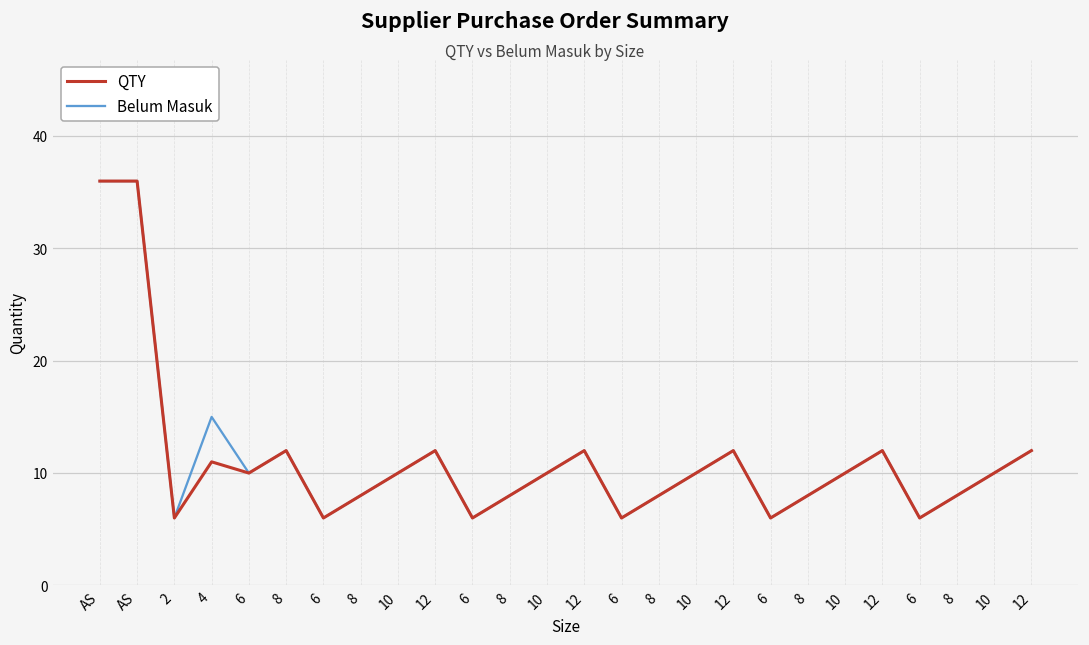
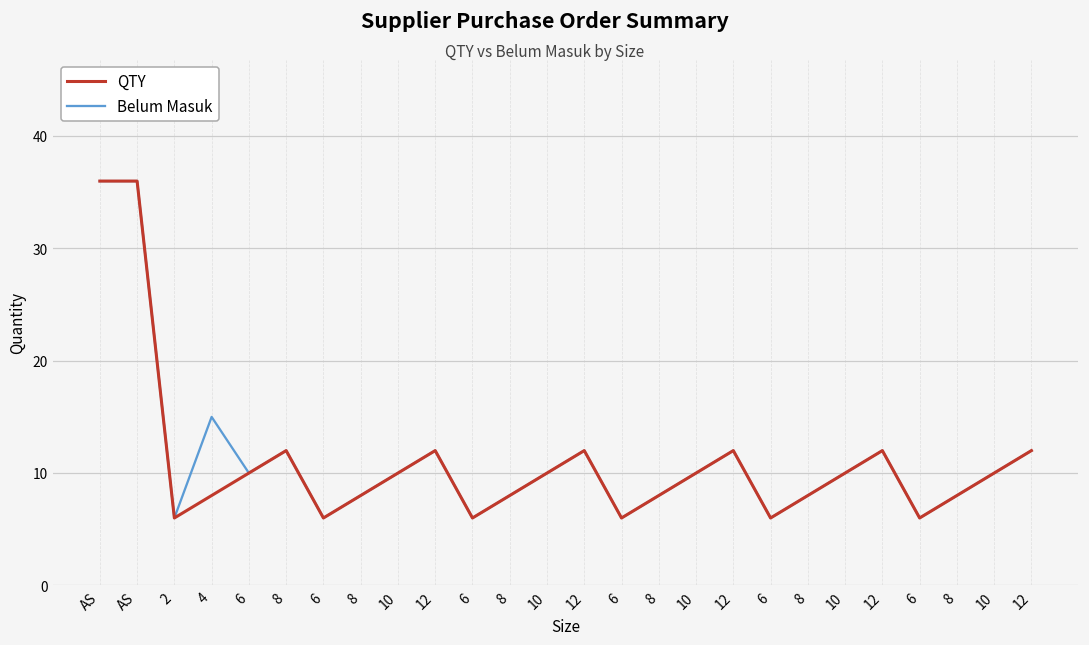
QTY, 4: 11 -> 8
